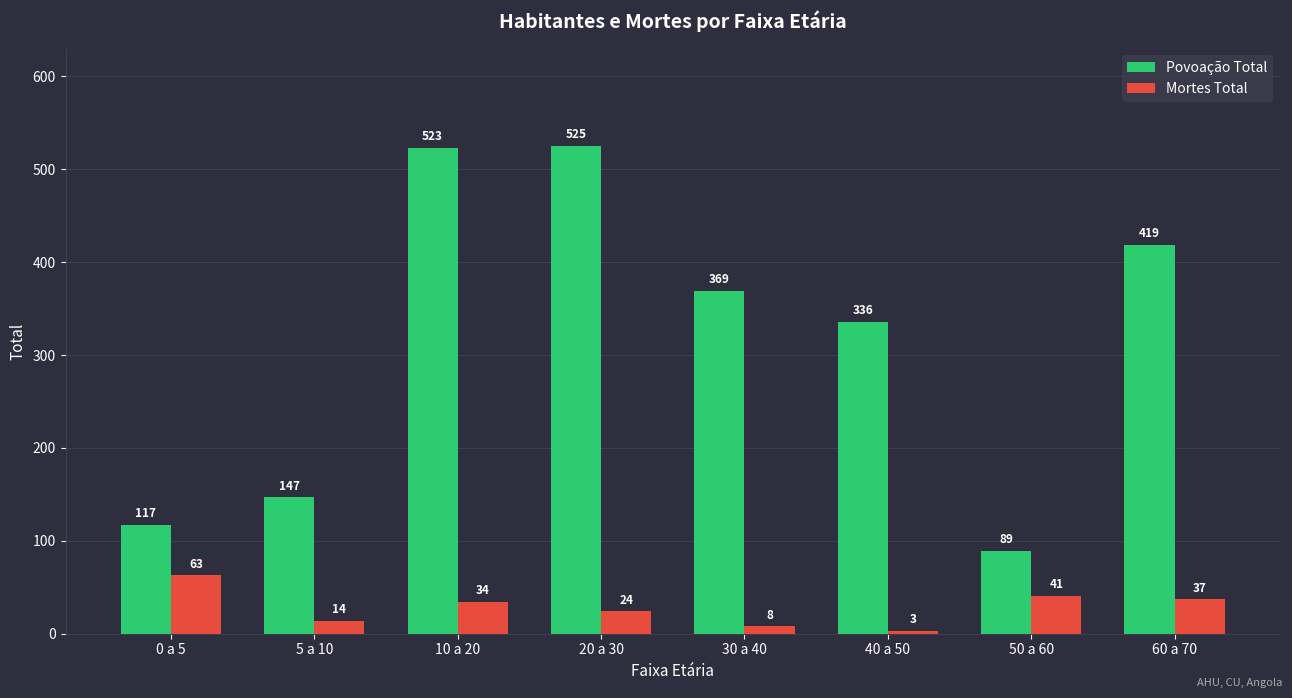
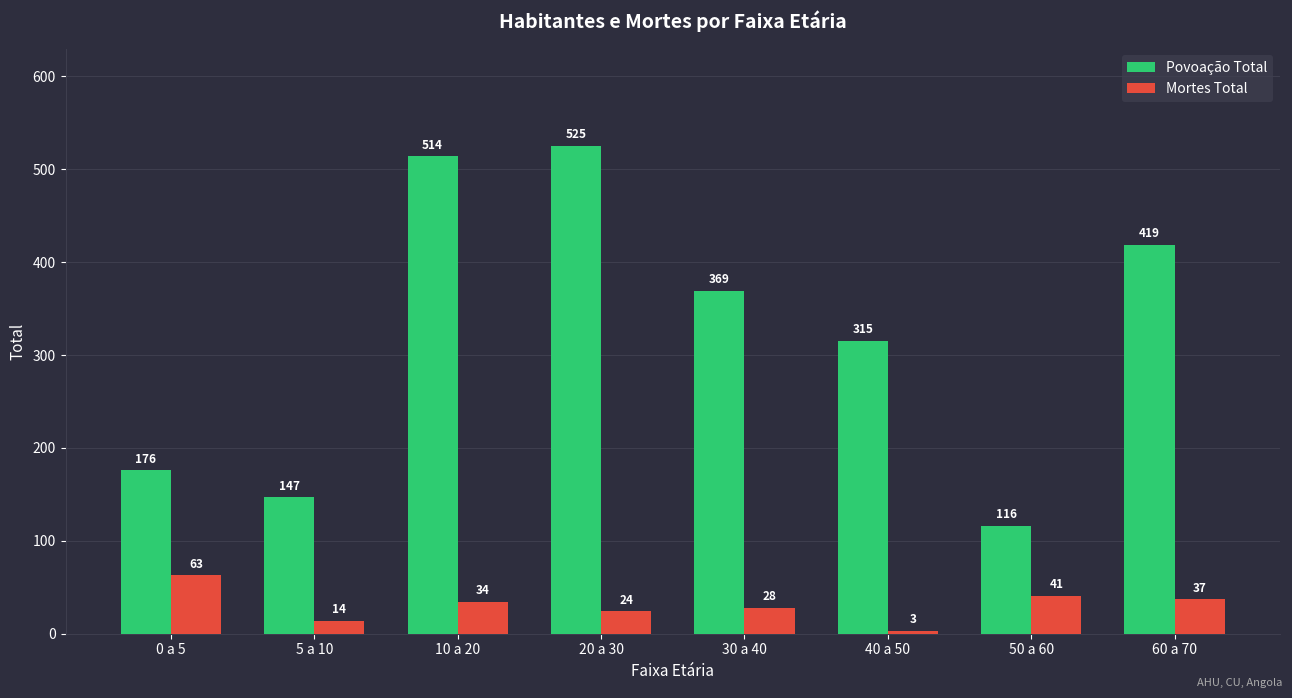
Povoação Total, 0 a 5: 117 -> 176
Povoação Total, 10 a 20: 523 -> 514
Mortes Total, 30 a 40: 8 -> 28
Povoação Total, 40 a 50: 336 -> 315
Povoação Total, 50 a 60: 89 -> 116
